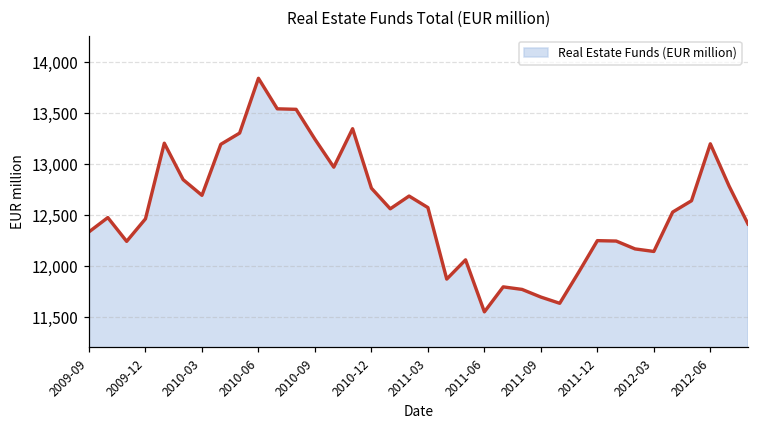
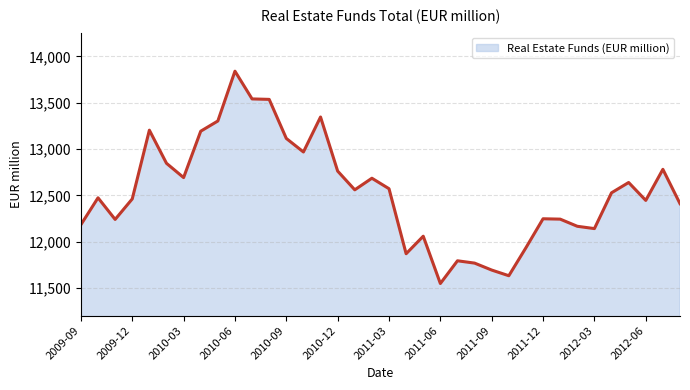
2009-09: 12,300 -> 12,200
2010-09: 13,200 -> 13,100
2012-06: 13,200 -> 12,400
